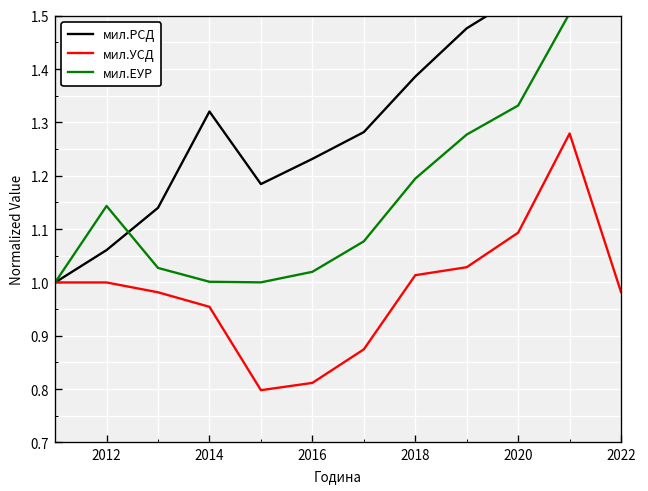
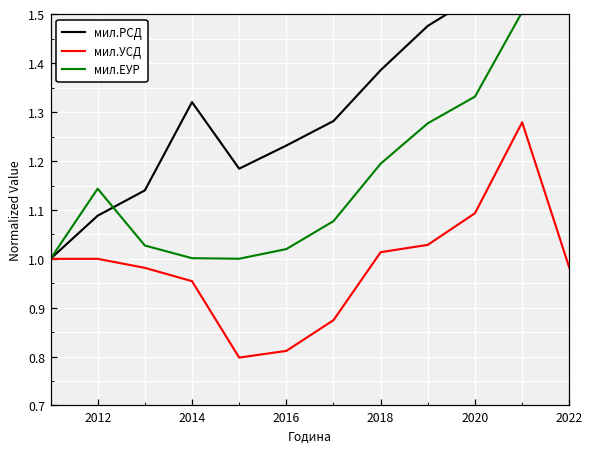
мил.РСД, 2012: 1.06 -> 1.09
